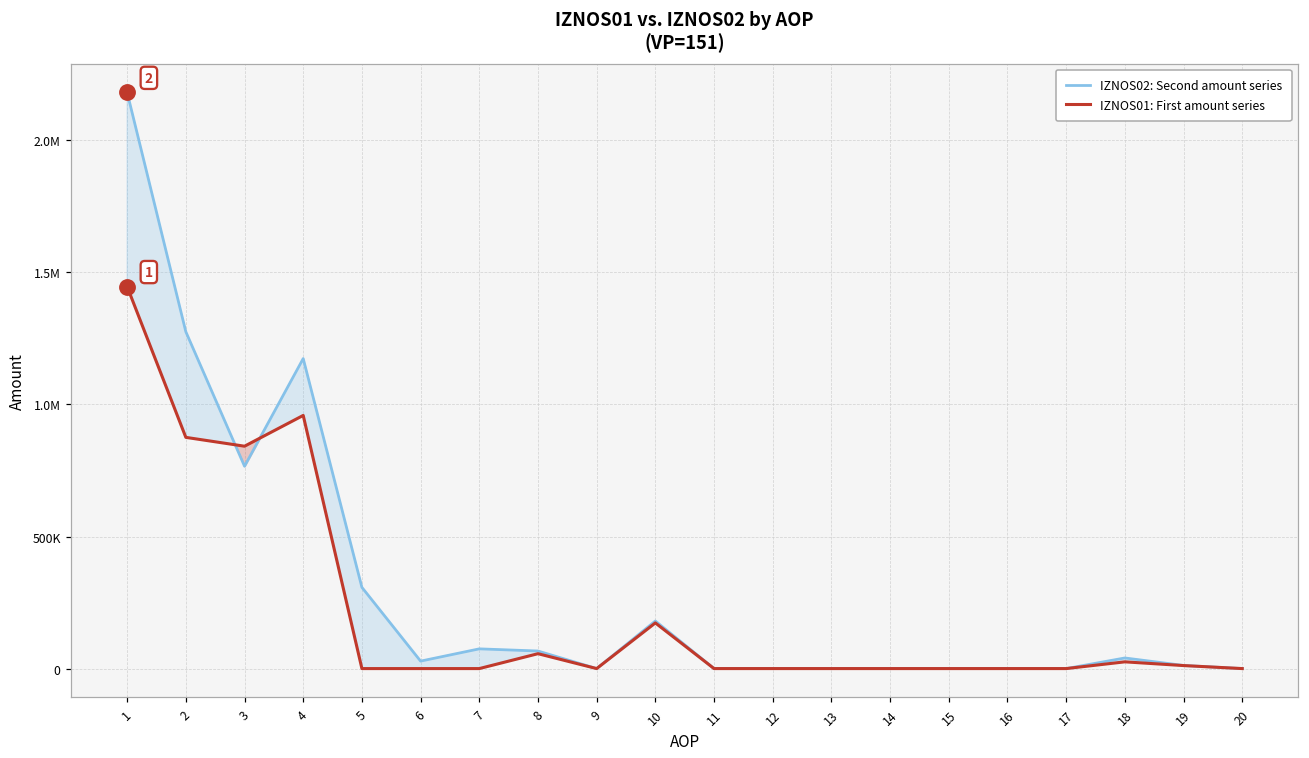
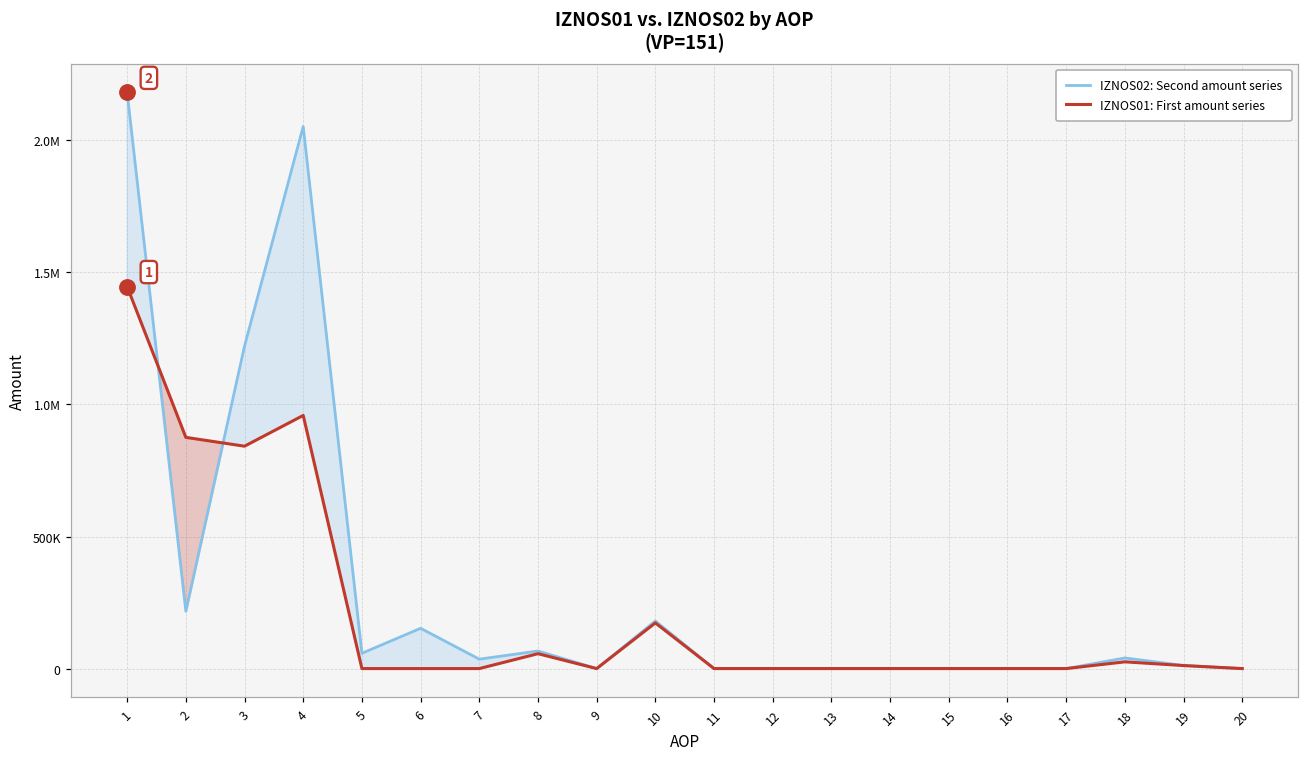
IZNOS02: Second amount series, 2: 1280000 -> 220000
IZNOS02: Second amount series, 3: 770000 -> 1220000
IZNOS02: Second amount series, 4: 1170000 -> 2050000
IZNOS02: Second amount series, 5: 310000 -> 60000
IZNOS02: Second amount series, 6: 30000 -> 150000
IZNOS02: Second amount series, 7: 70000 -> 40000
